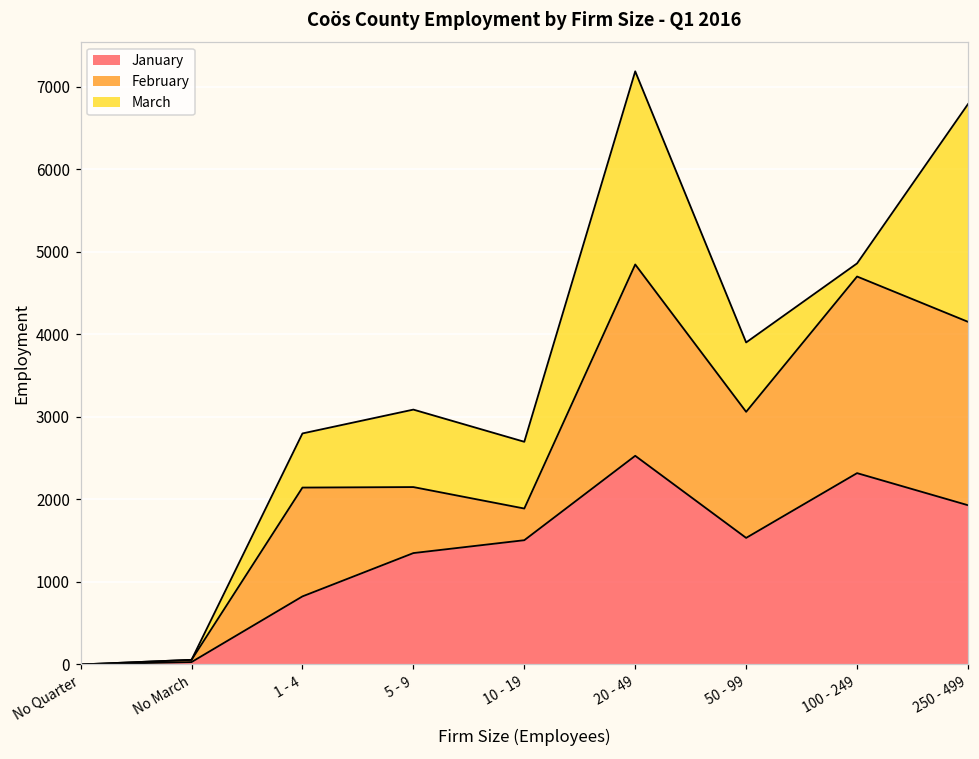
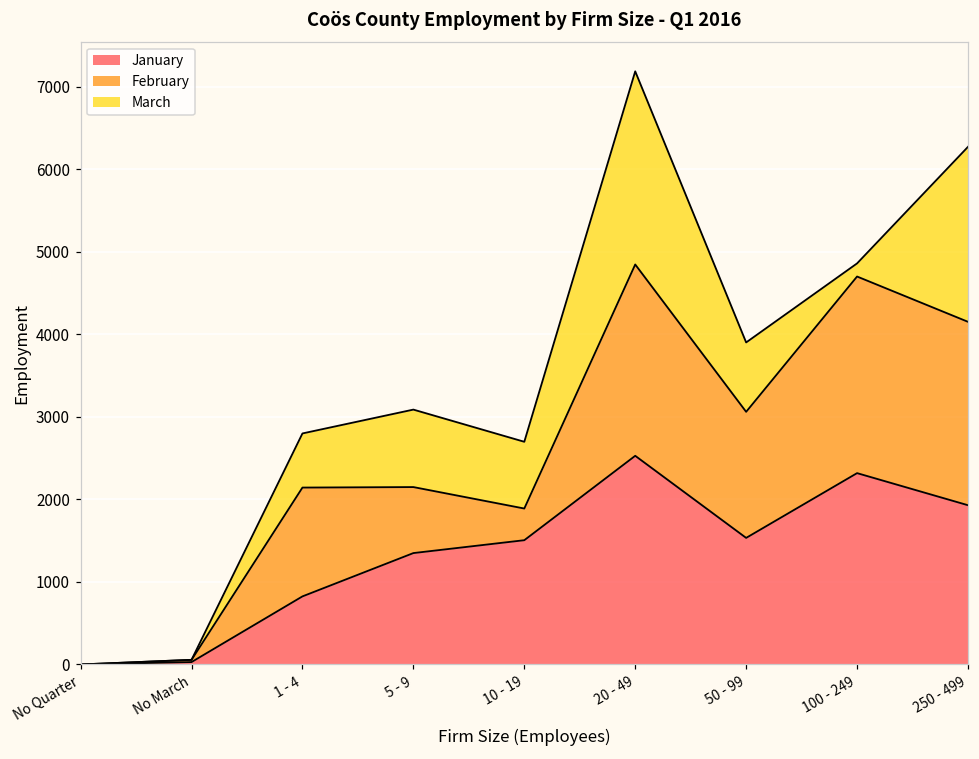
March, 250 - 499: 2600 -> 2100
